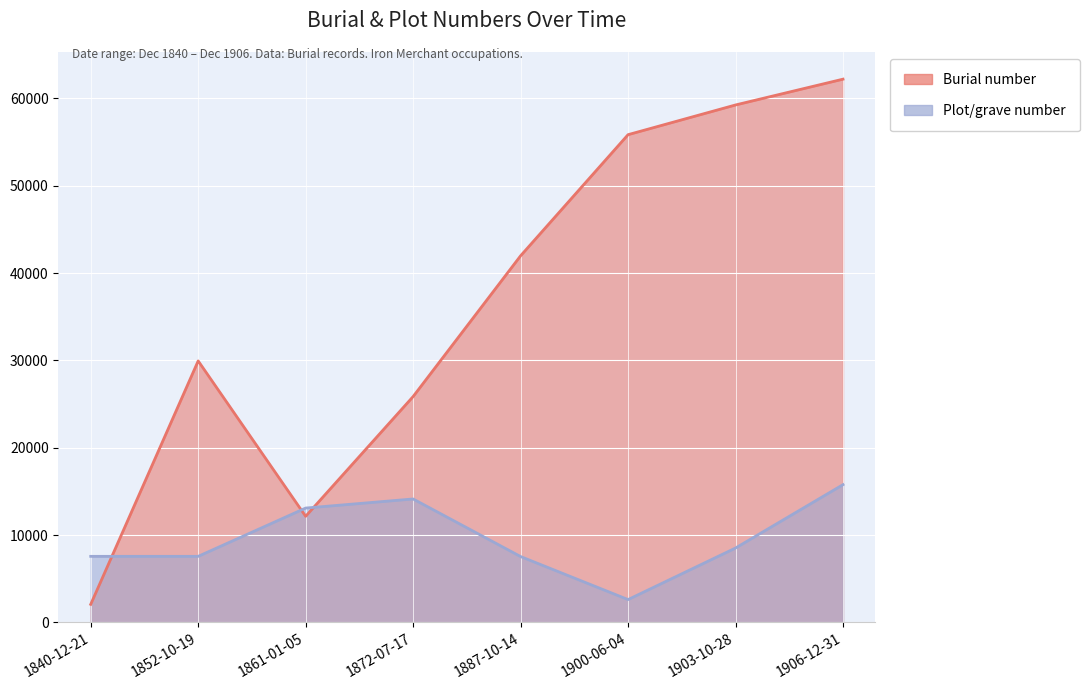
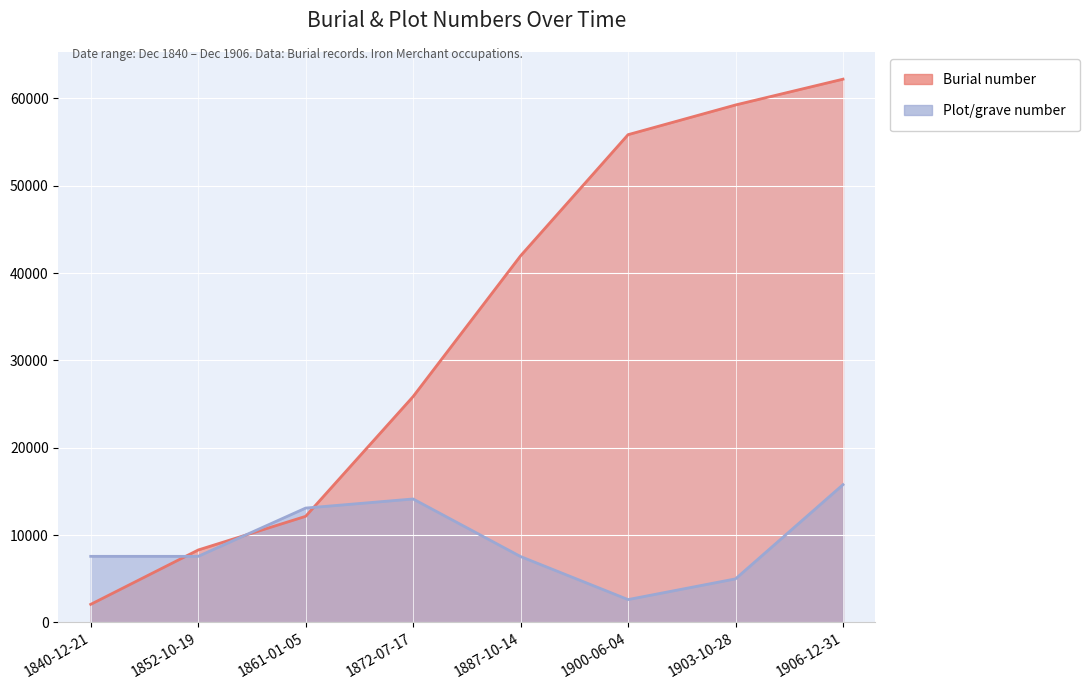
Burial number, 1852-10-19: 30000 -> 8000
Plot/grave number, 1903-10-28: 9000 -> 5000
